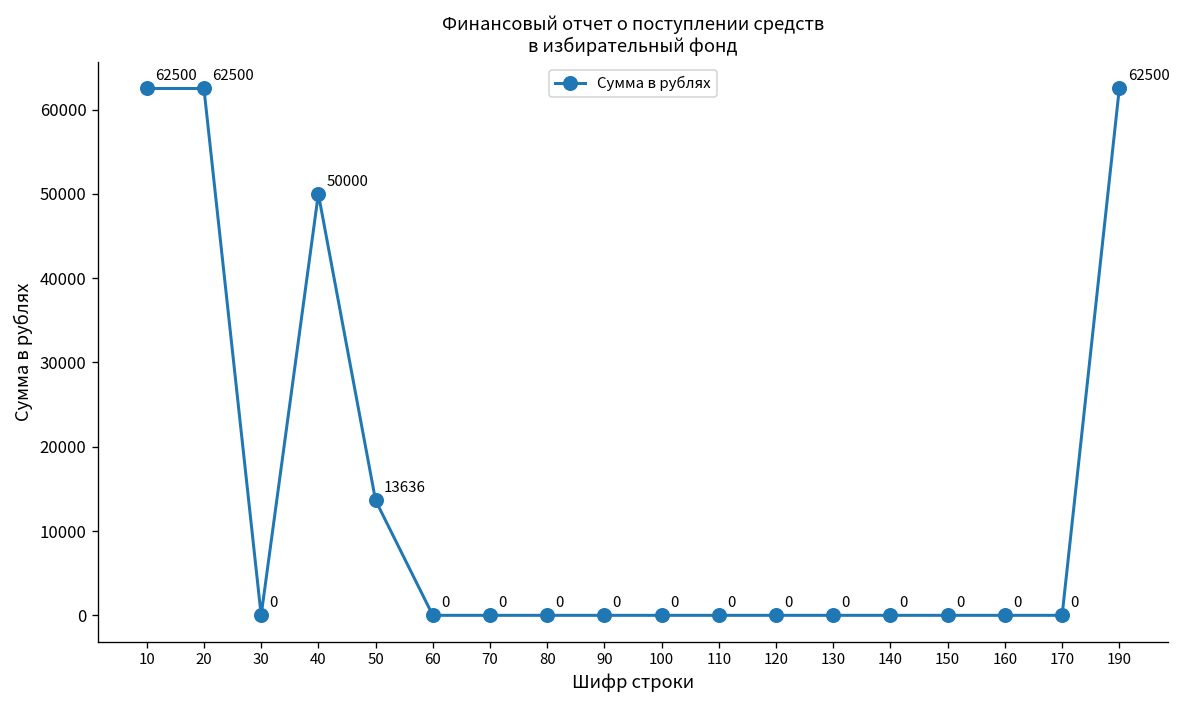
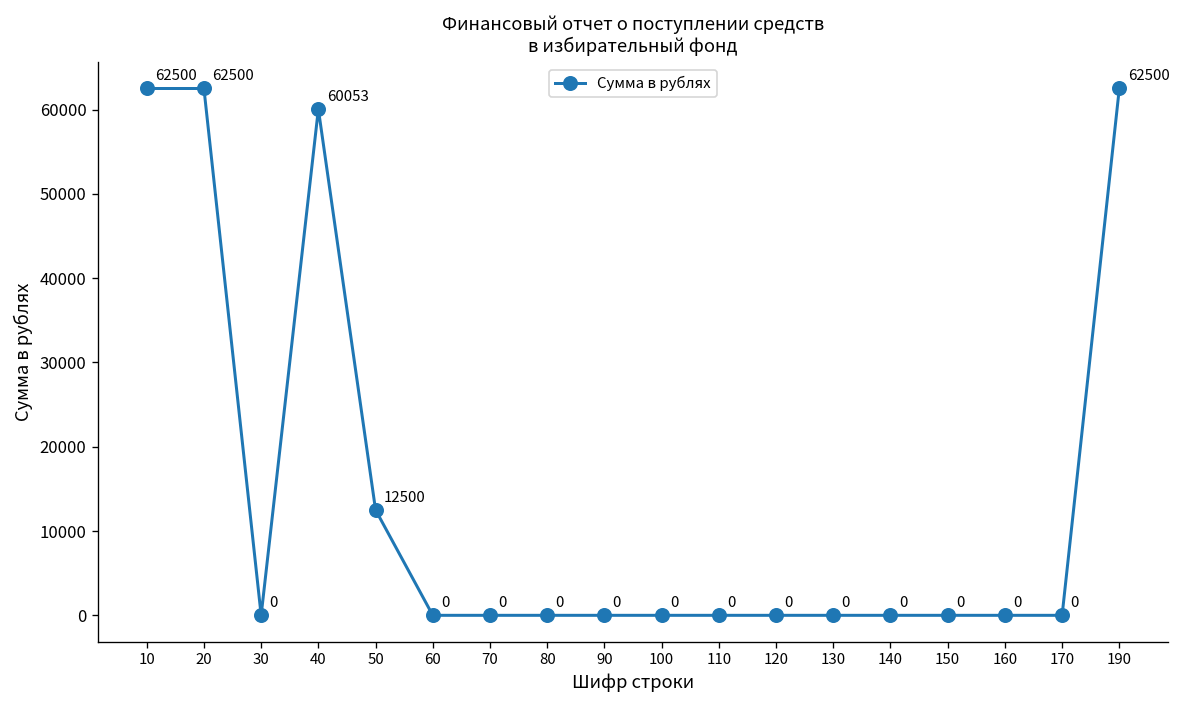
40: 50000 -> 60053
50: 13636 -> 12500
